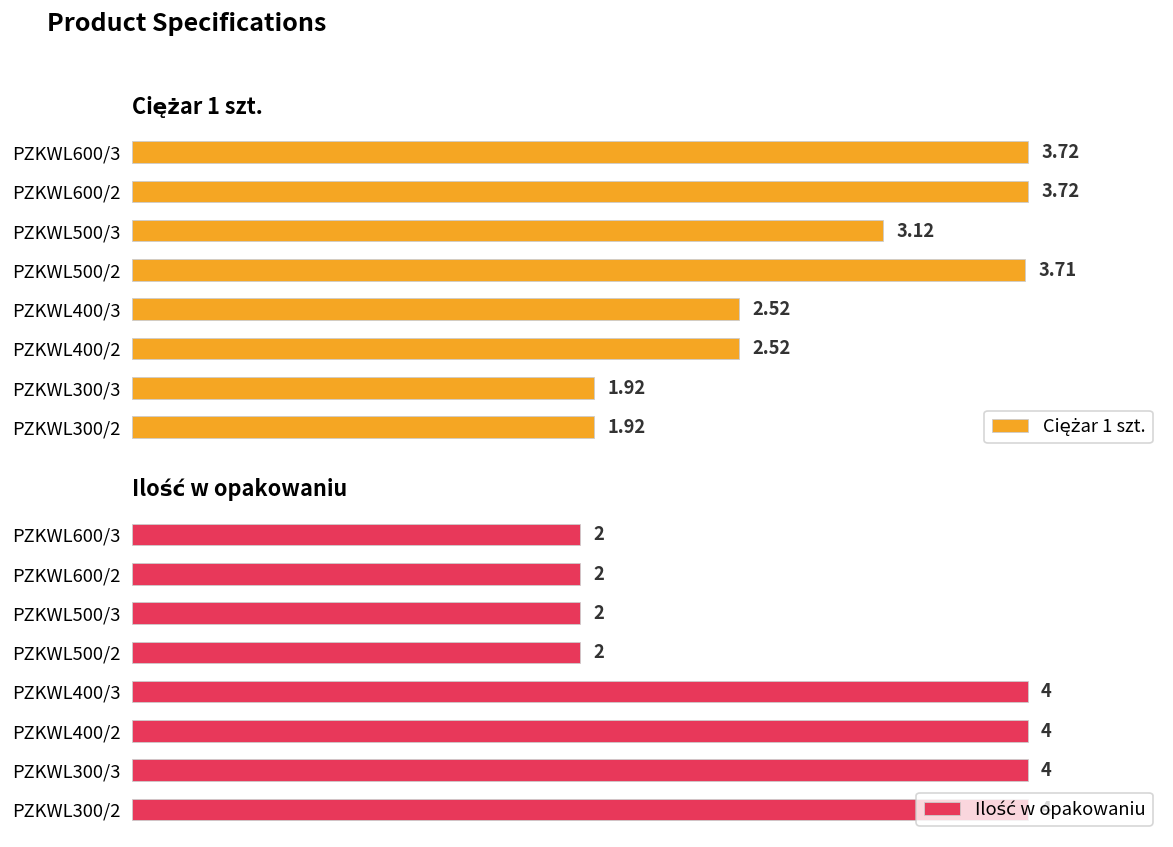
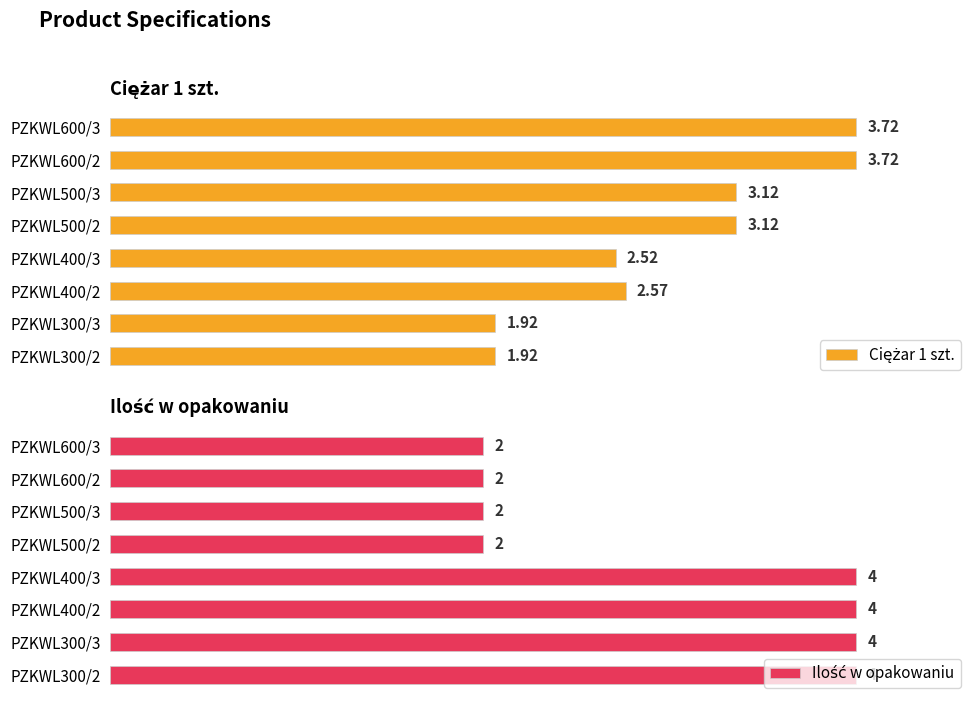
Ciężar 1 szt., PZKWL500/2: 3.71 -> 3.12
Ciężar 1 szt., PZKWL400/2: 2.52 -> 2.57
